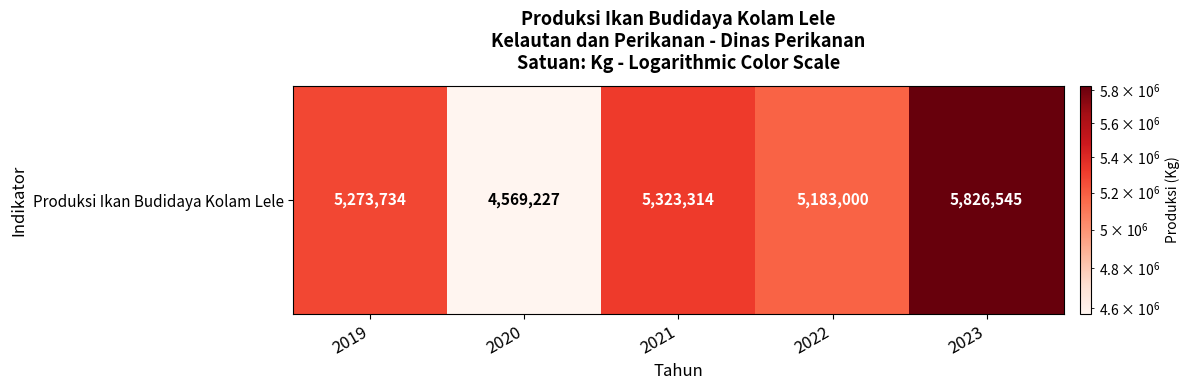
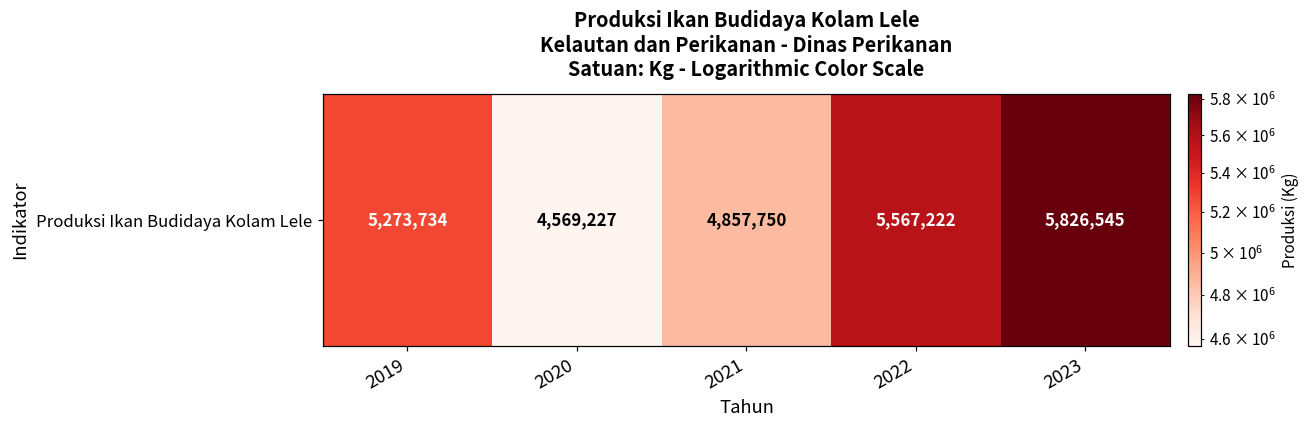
Produksi Ikan Budidaya Kolam Lele, 2021: 5,323,314 -> 4,857,750
Produksi Ikan Budidaya Kolam Lele, 2022: 5,183,000 -> 5,567,222
